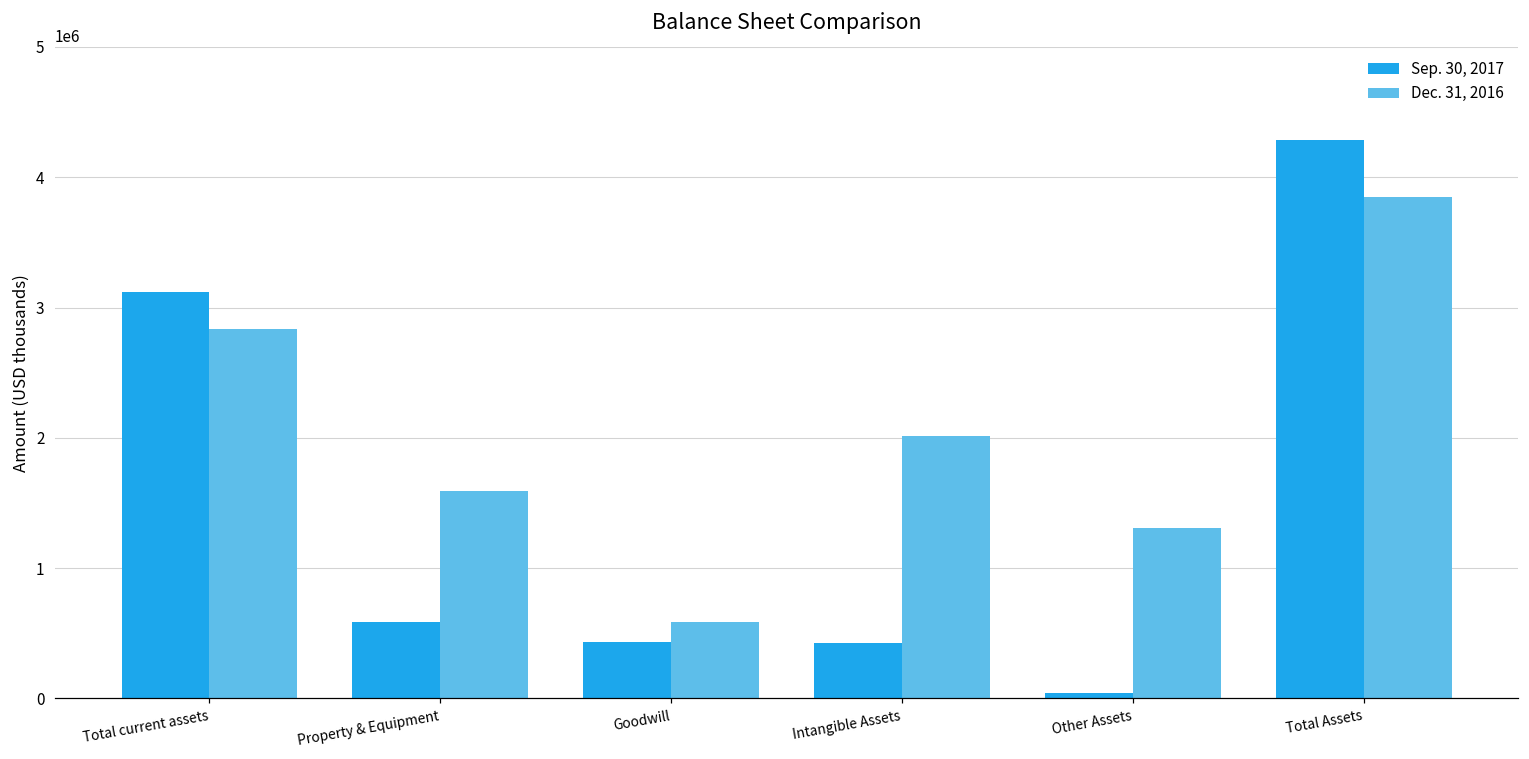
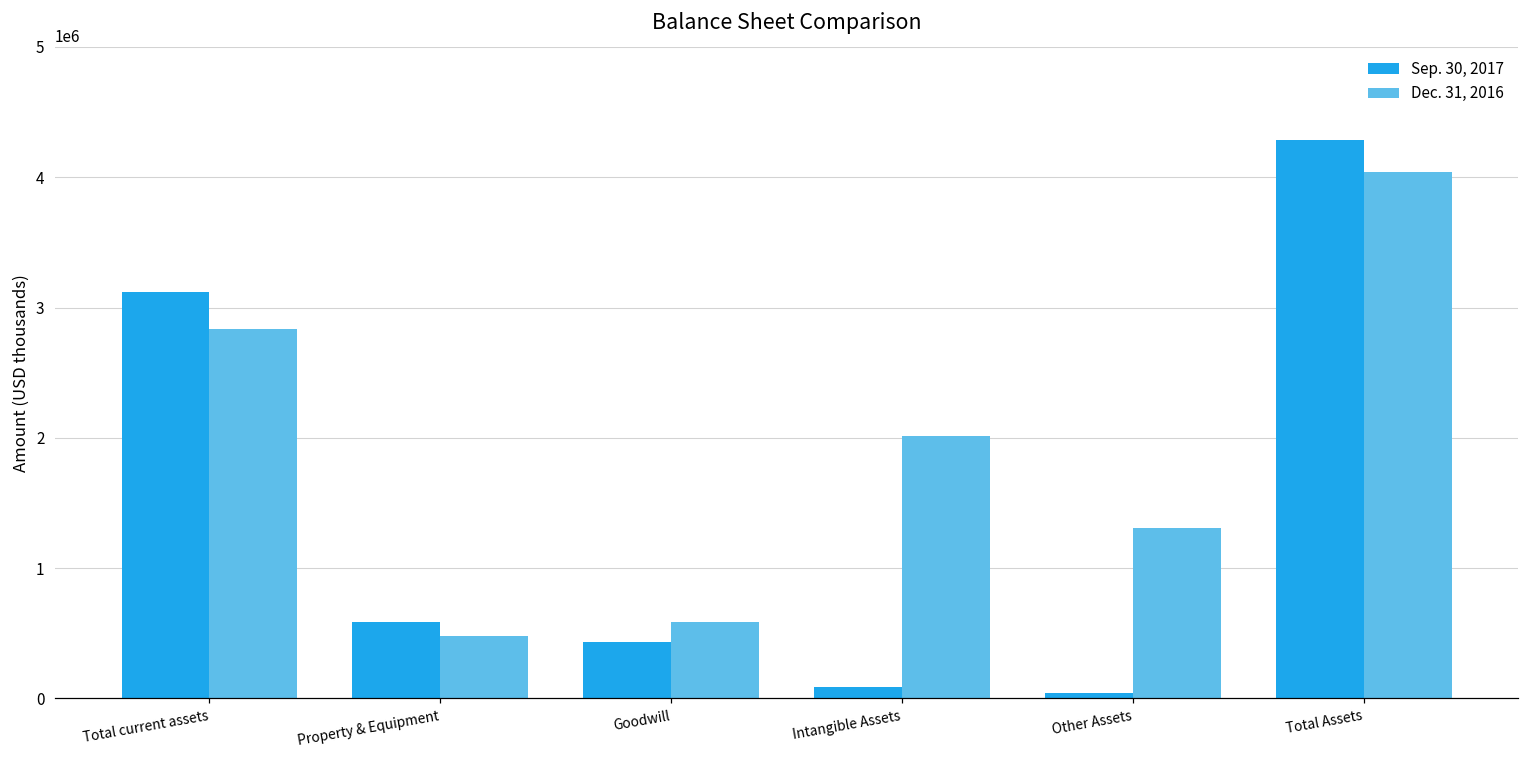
Dec. 31, 2016, Property & Equipment: 1590000 -> 480000
Sep. 30, 2017, Intangible Assets: 430000 -> 90000
Dec. 31, 2016, Total Assets: 3850000 -> 4040000
